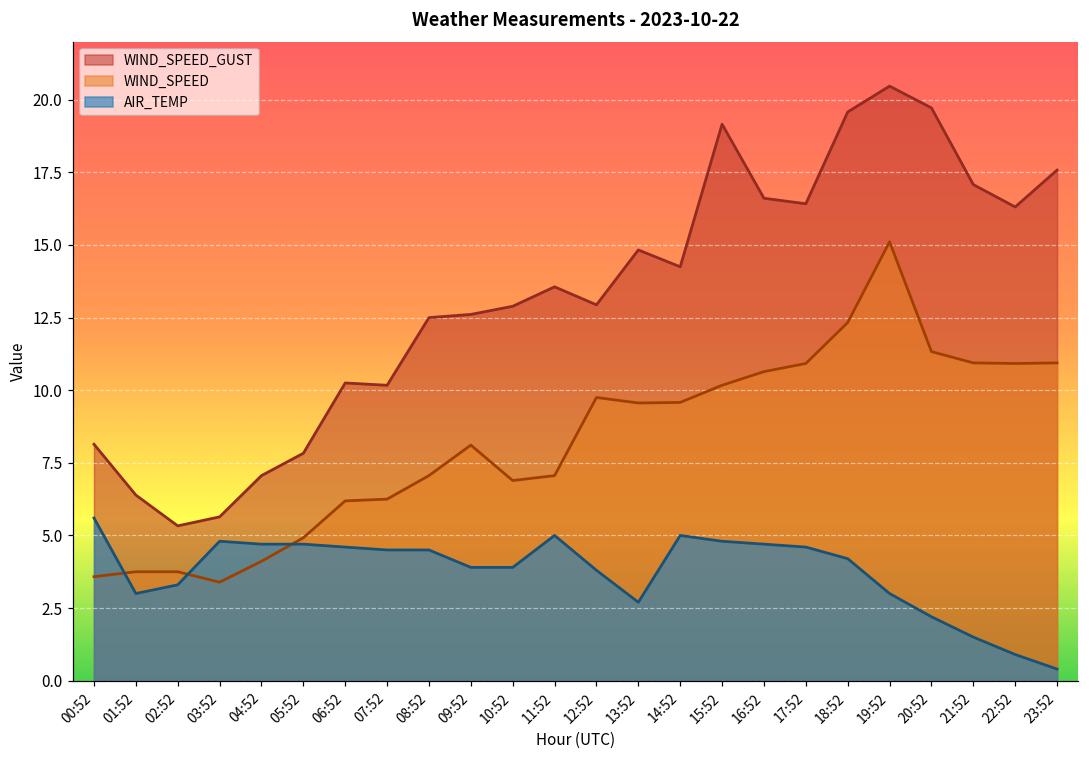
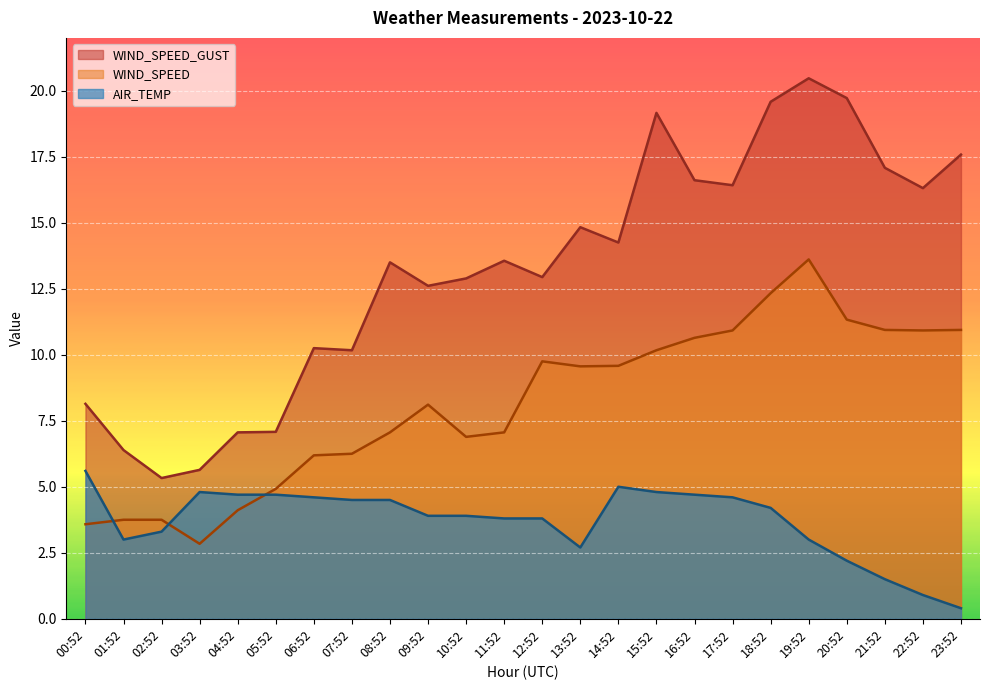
WIND_SPEED, 03:52: 3.4 -> 2.8
WIND_SPEED_GUST, 05:52: 7.8 -> 7.1
WIND_SPEED_GUST, 08:52: 12.5 -> 13.5
AIR_TEMP, 11:52: 5.0 -> 3.8
WIND_SPEED, 19:52: 15.1 -> 13.6
